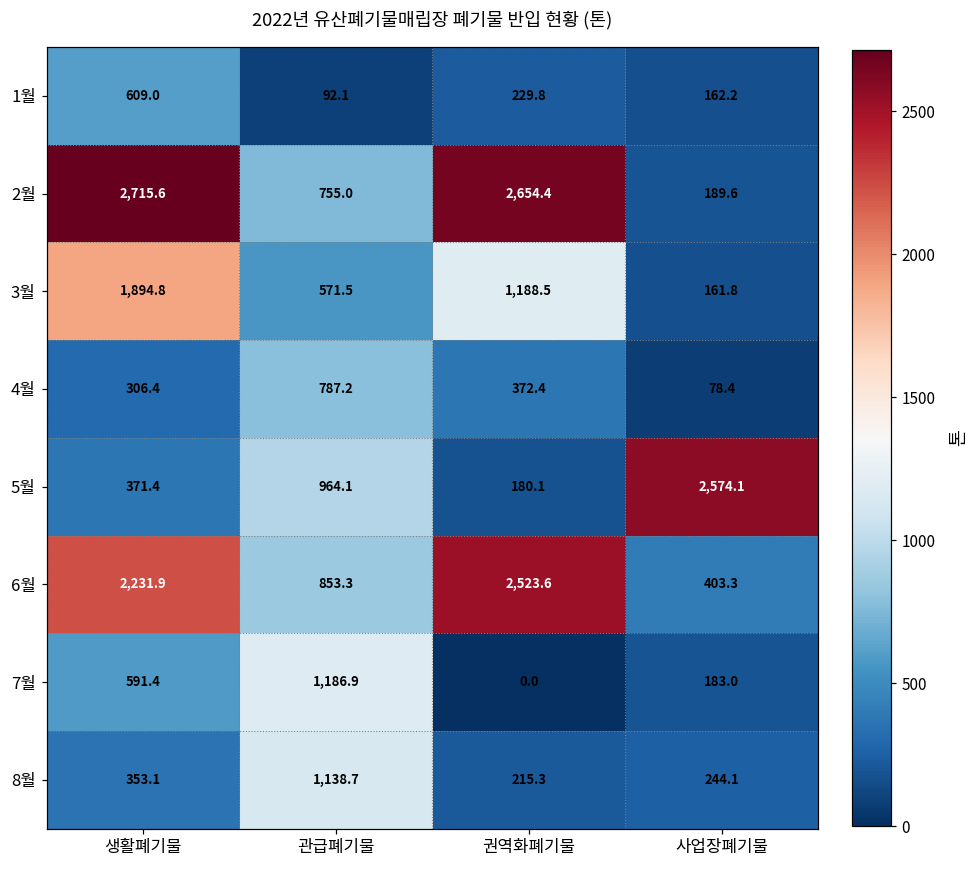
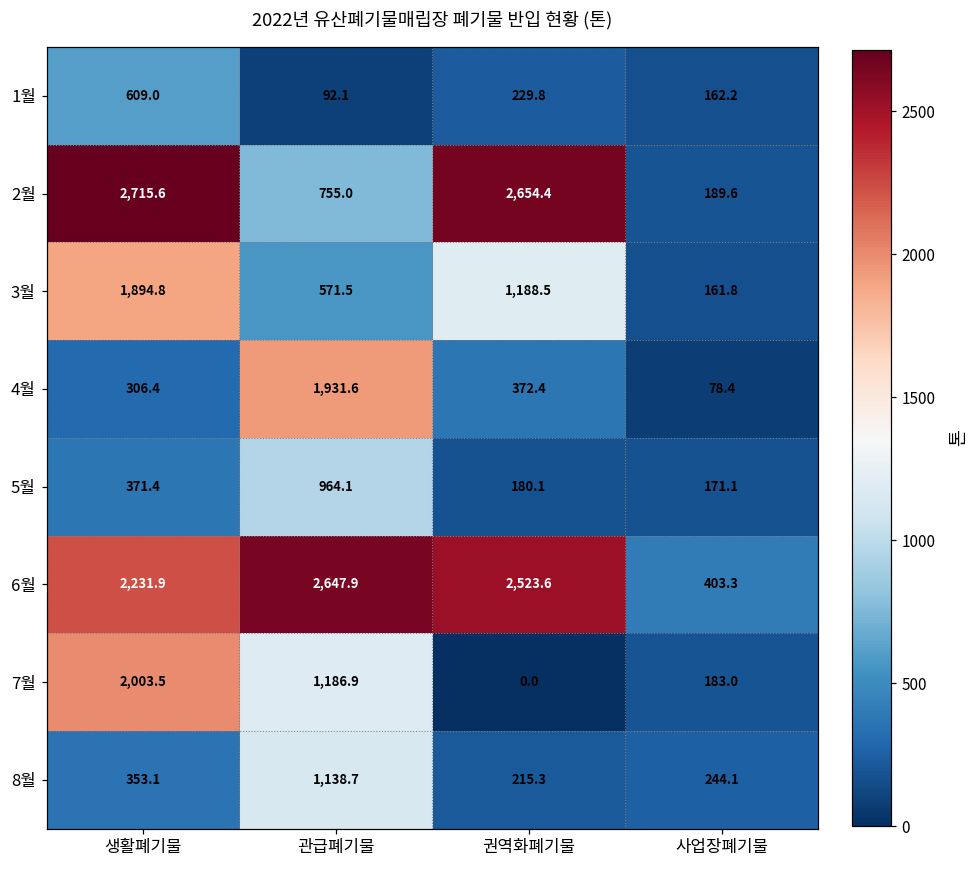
4월, 관급폐기물: 787.2 -> 1,931.6
5월, 사업장폐기물: 2,574.1 -> 171.1
6월, 관급폐기물: 853.3 -> 2,647.9
7월, 생활폐기물: 591.4 -> 2,003.5
